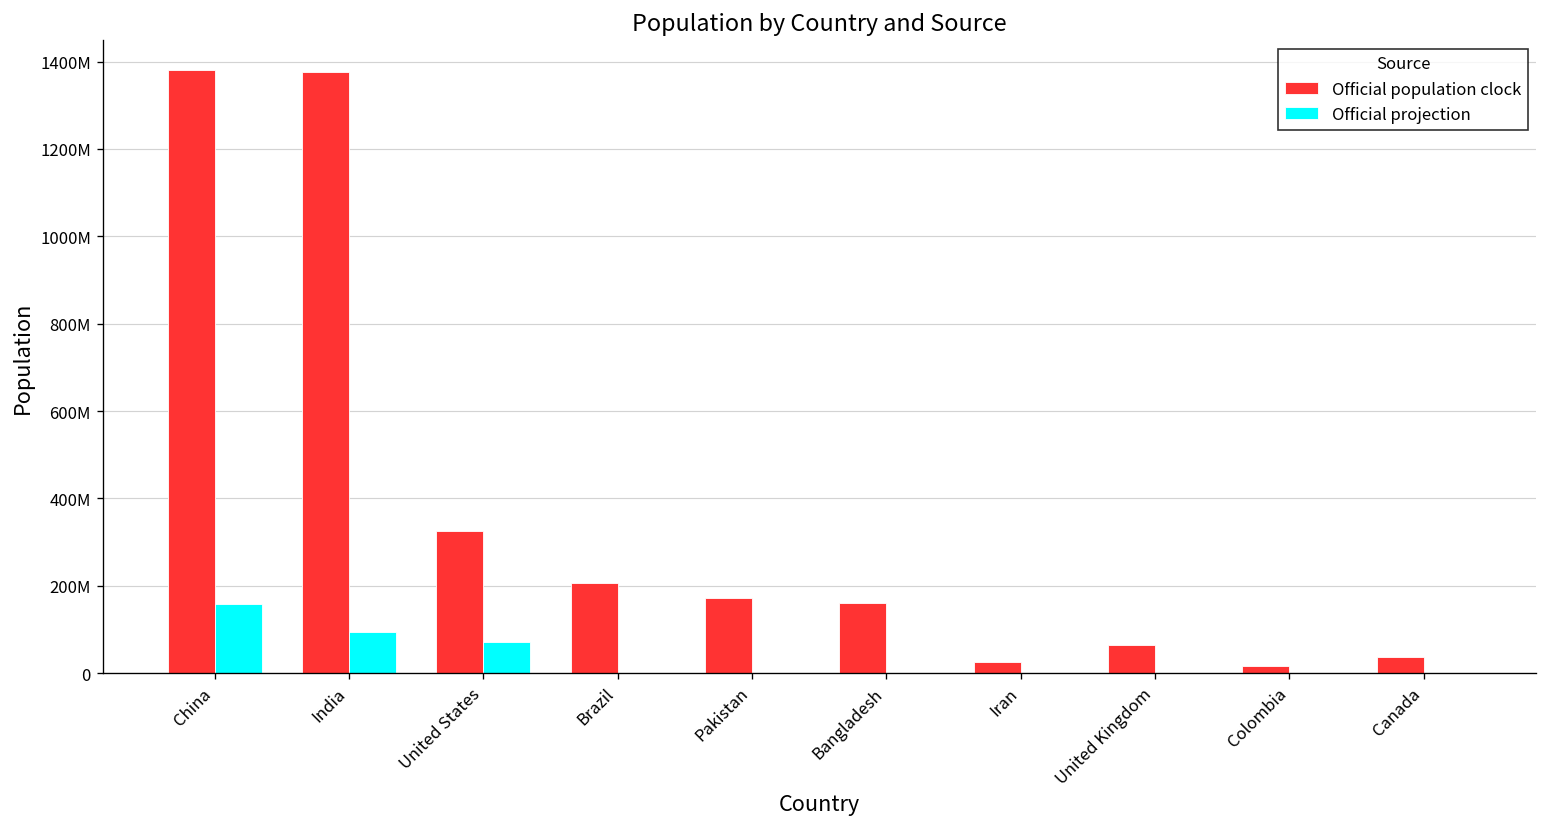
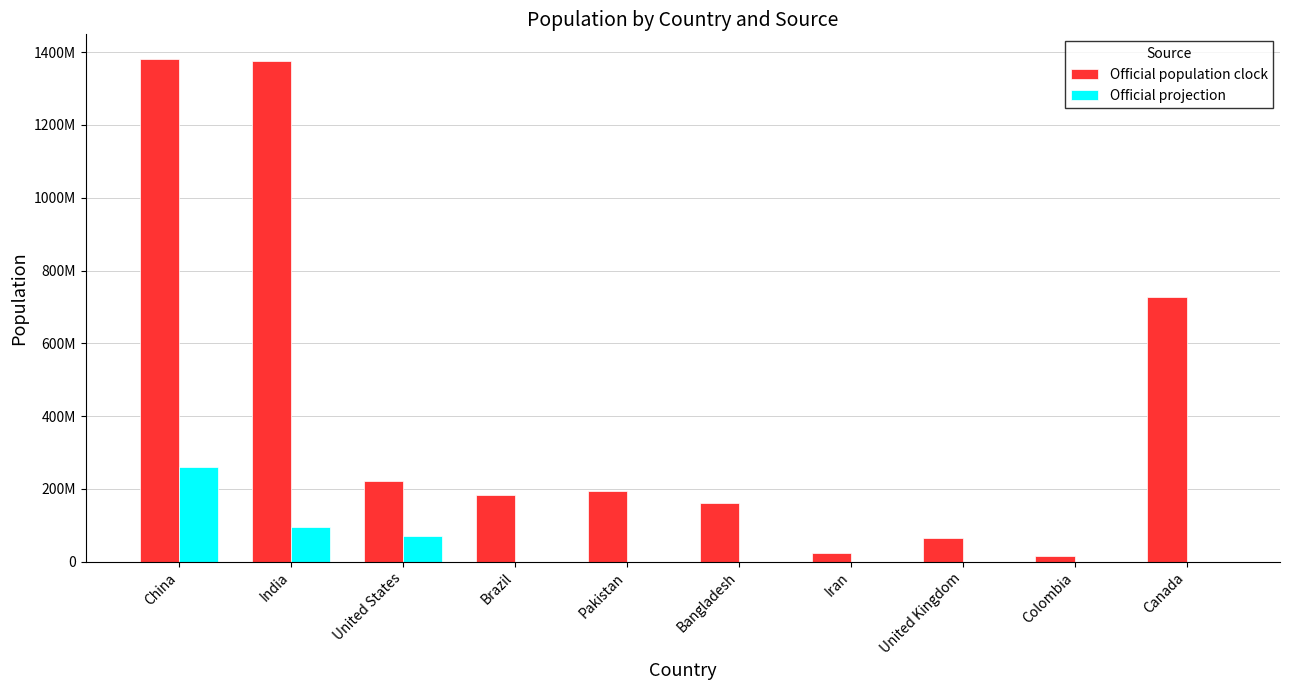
Official projection, China: 160000000 -> 260000000
Official population clock, United States: 320000000 -> 220000000
Official population clock, Brazil: 210000000 -> 180000000
Official population clock, Pakistan: 170000000 -> 190000000
Official population clock, Canada: 40000000 -> 730000000
